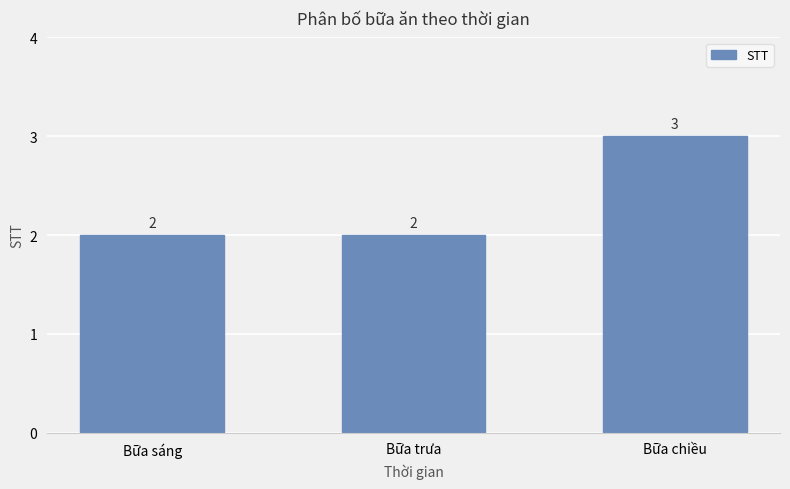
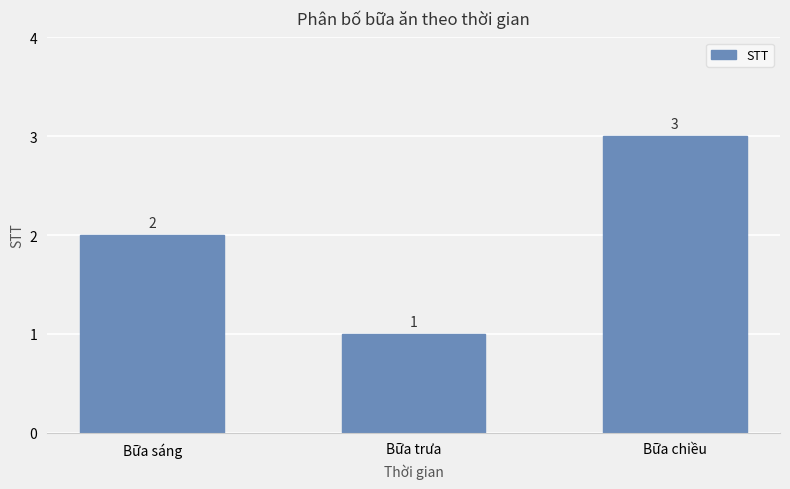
Bữa trưa: 2 -> 1
